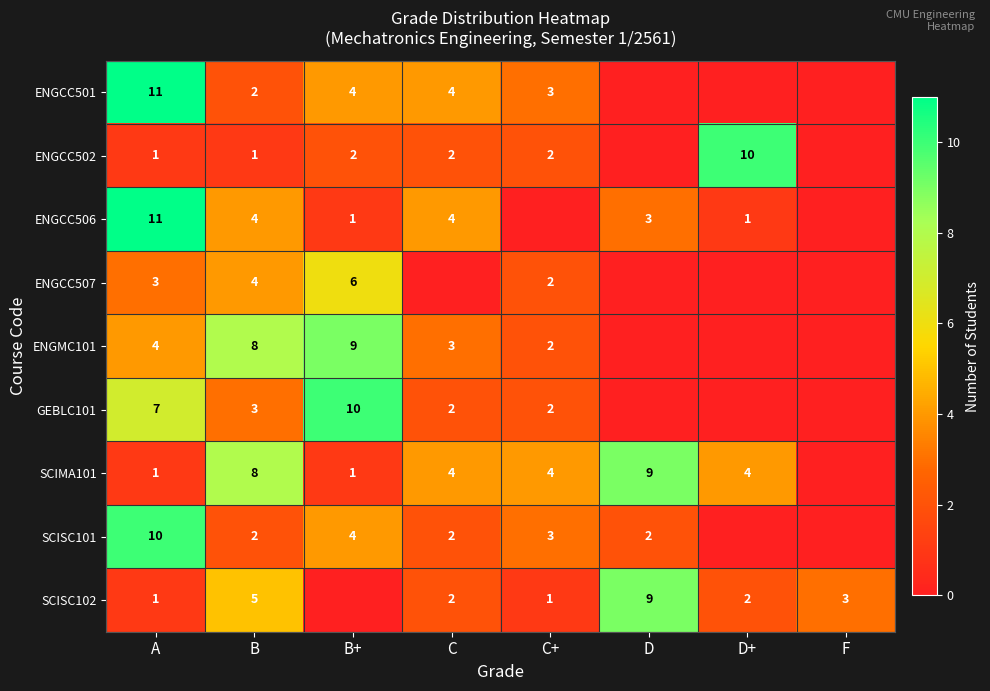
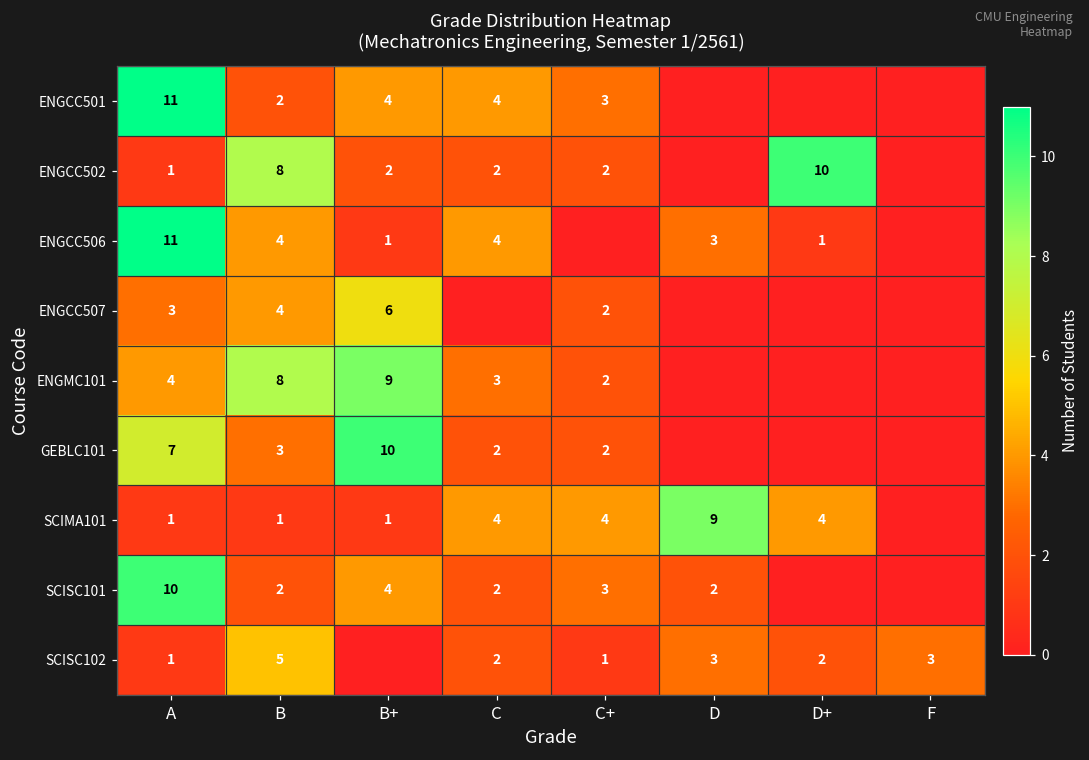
ENGCC502, B: 1 -> 8
SCIMA101, B: 8 -> 1
SCISC102, D: 9 -> 3
